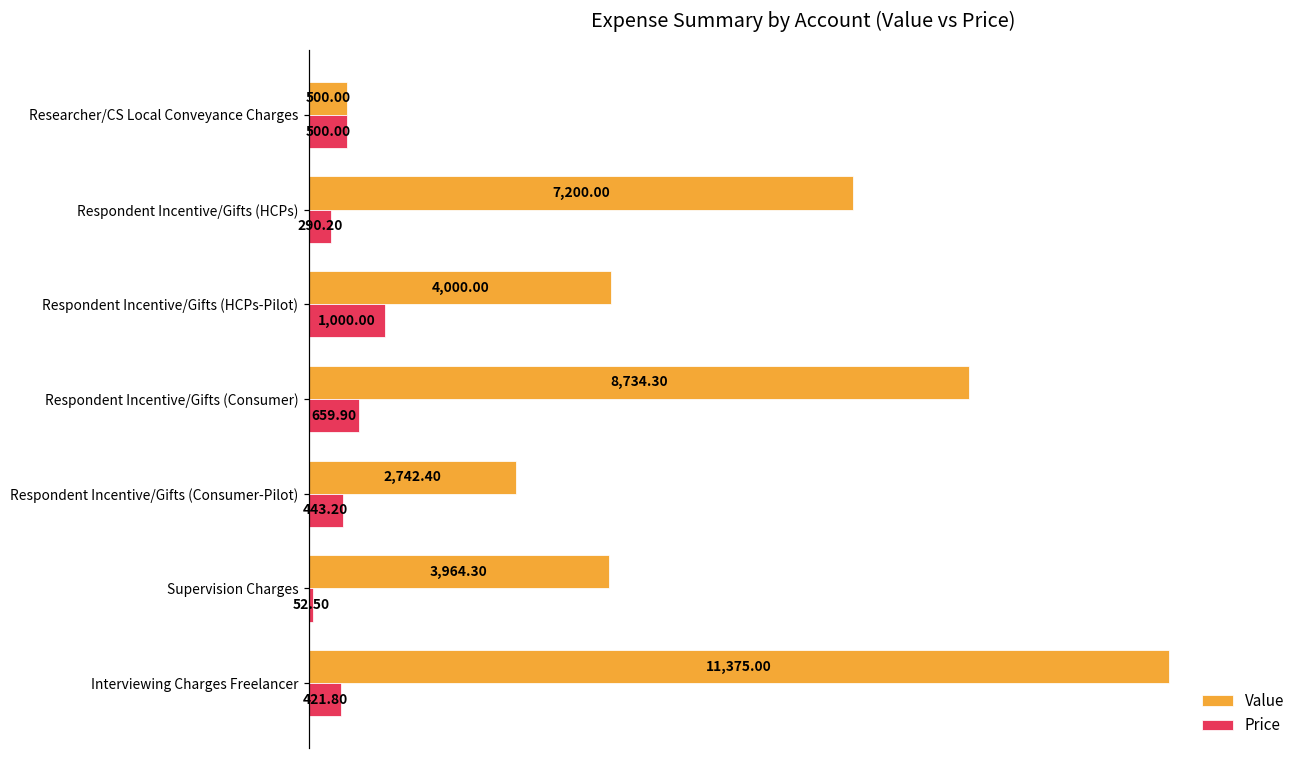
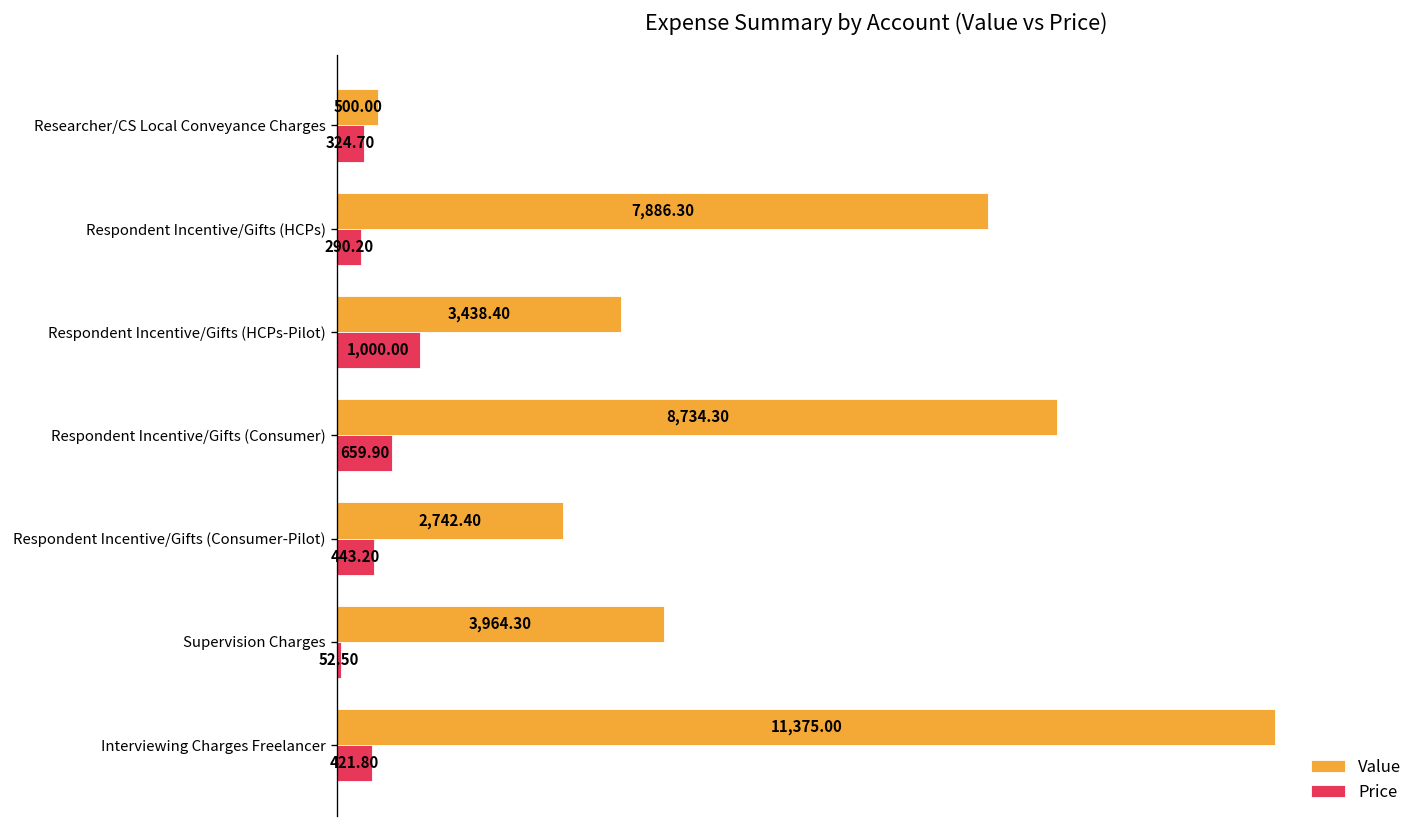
Price, Researcher/CS Local Conveyance Charges: 500.00 -> 324.70
Value, Respondent Incentive/Gifts (HCPs): 7,200.00 -> 7,886.30
Value, Respondent Incentive/Gifts (HCPs-Pilot): 4,000.00 -> 3,438.40
